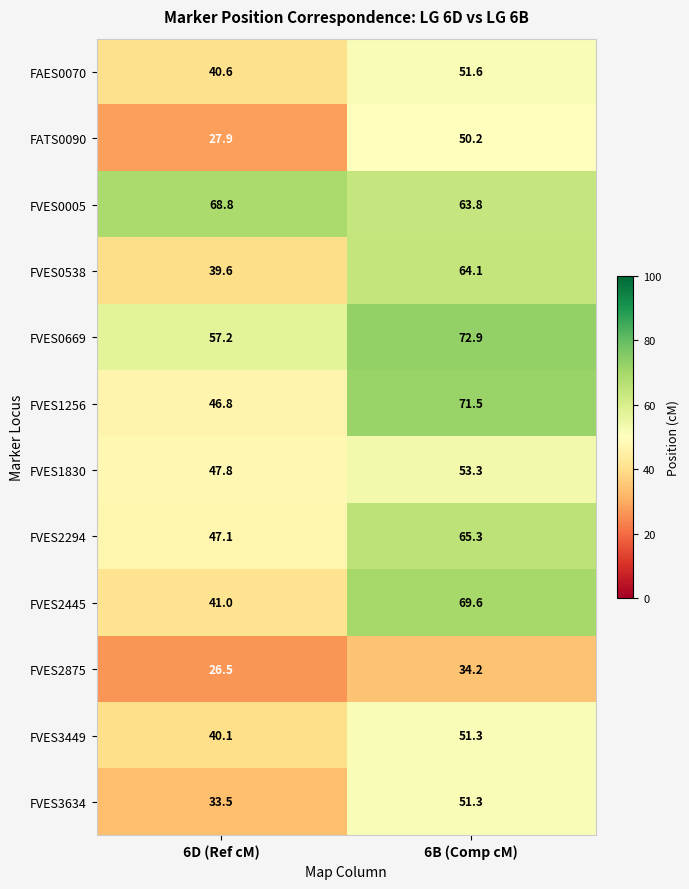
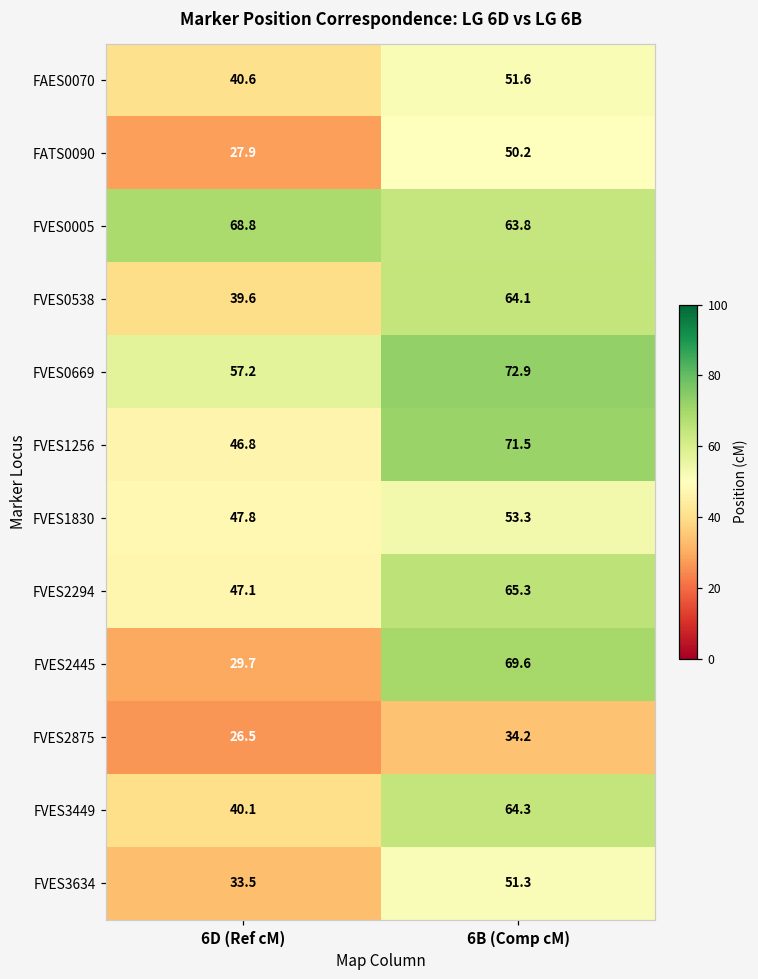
FVES2445, 6D (Ref cM): 41.0 -> 29.7
FVES3449, 6B (Comp cM): 51.3 -> 64.3
